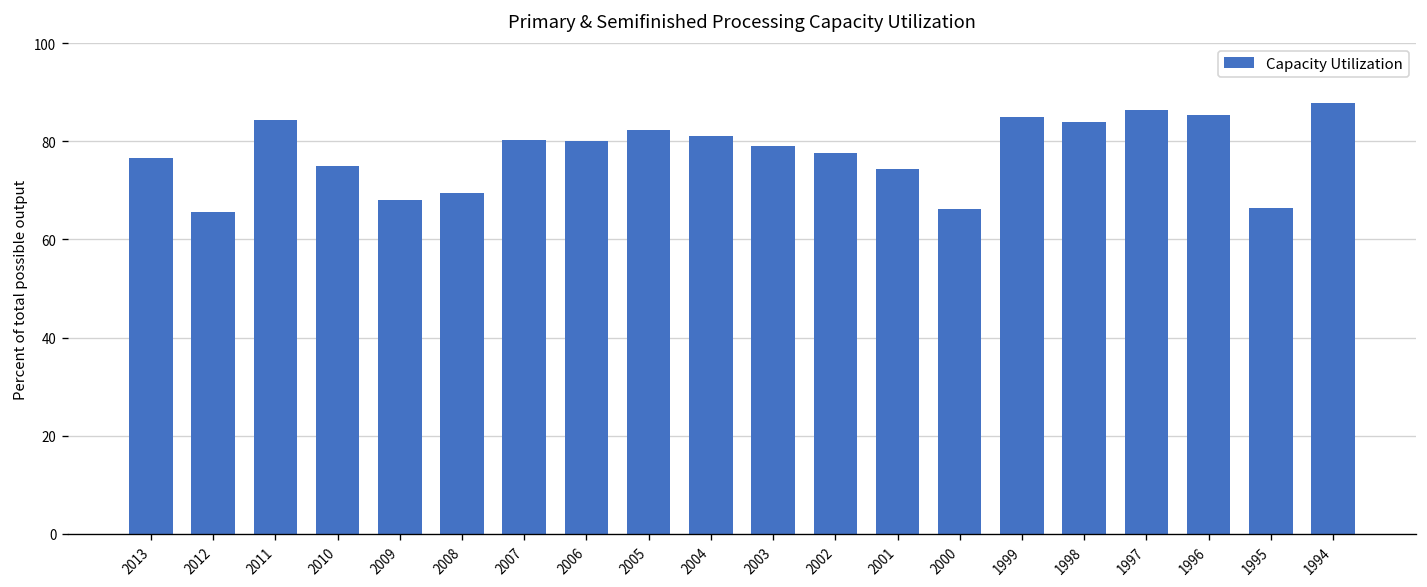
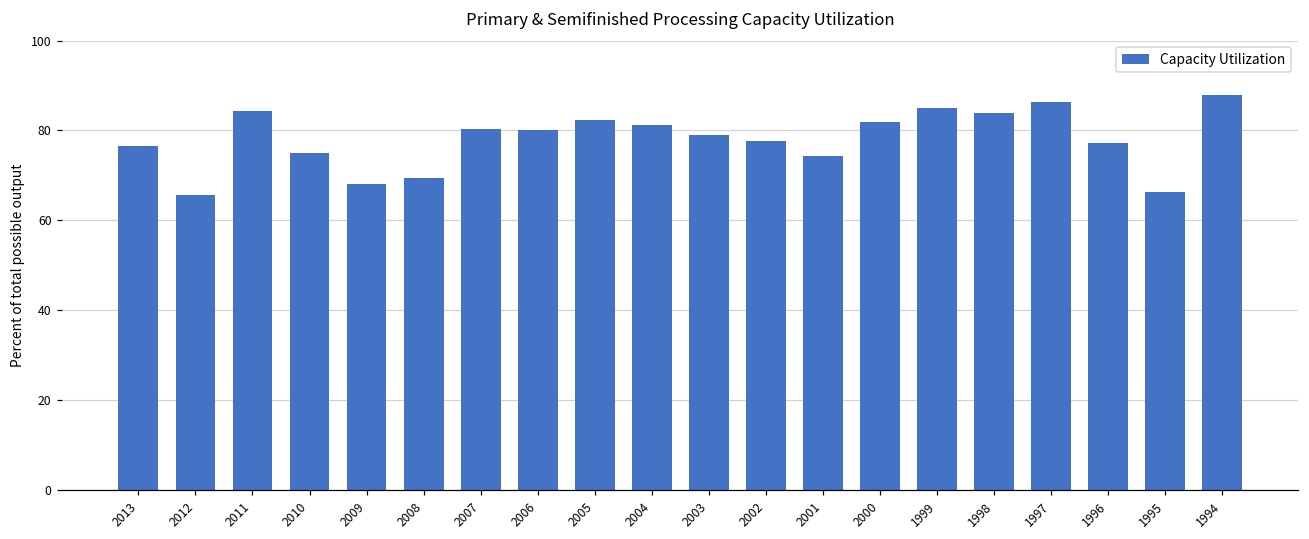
2000: 66 -> 82
1996: 85 -> 77
